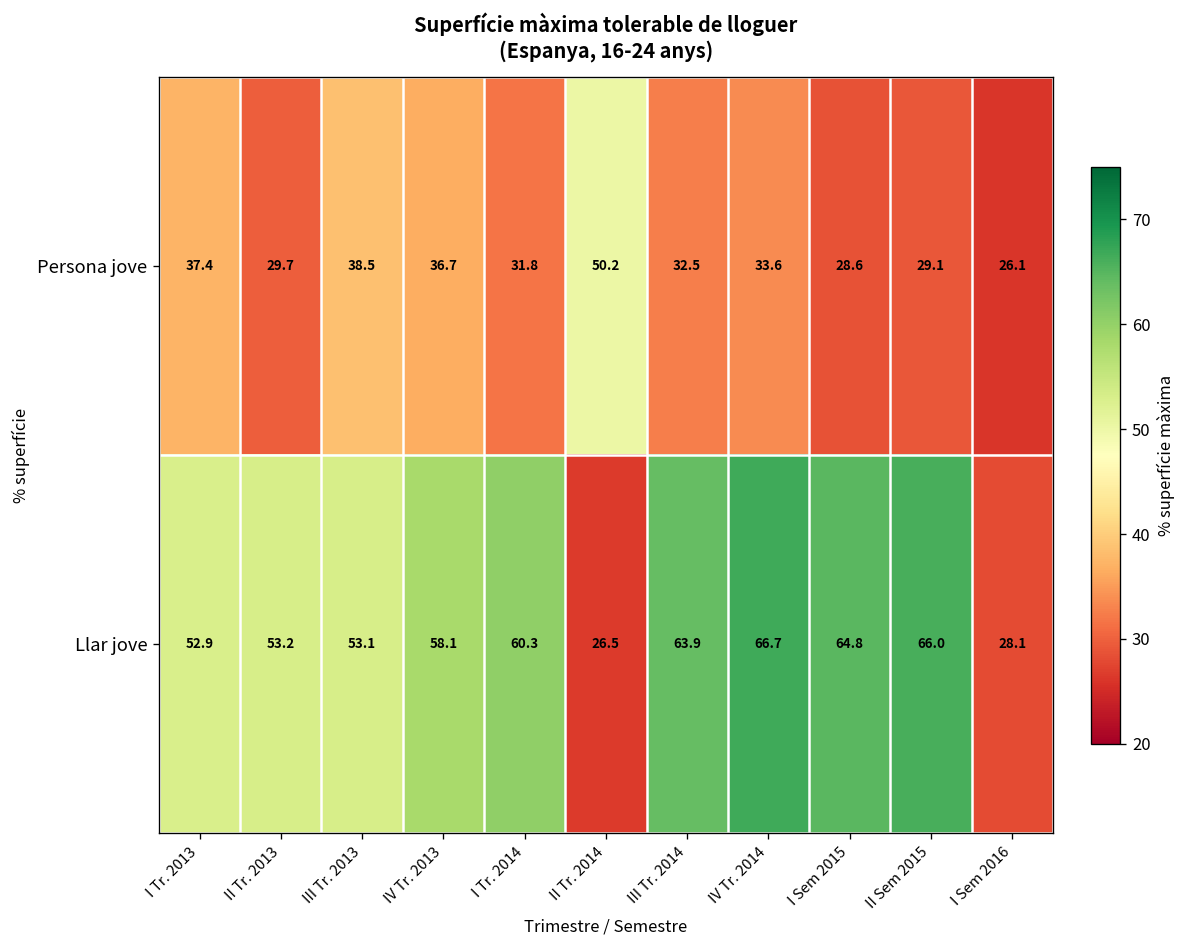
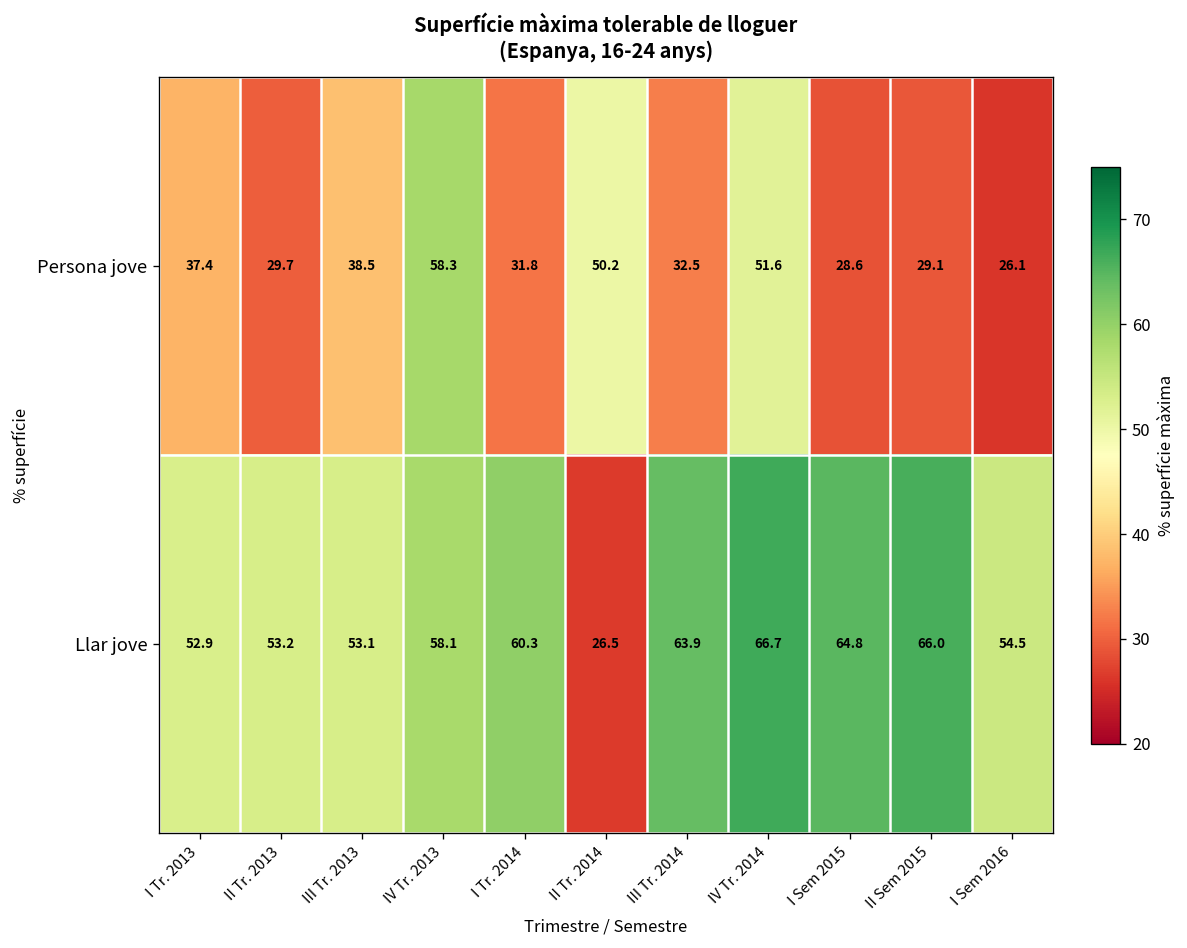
Persona jove, IV Tr. 2013: 36.7 -> 58.3
Persona jove, IV Tr. 2014: 33.6 -> 51.6
Llar jove, I Sem 2016: 28.1 -> 54.5
